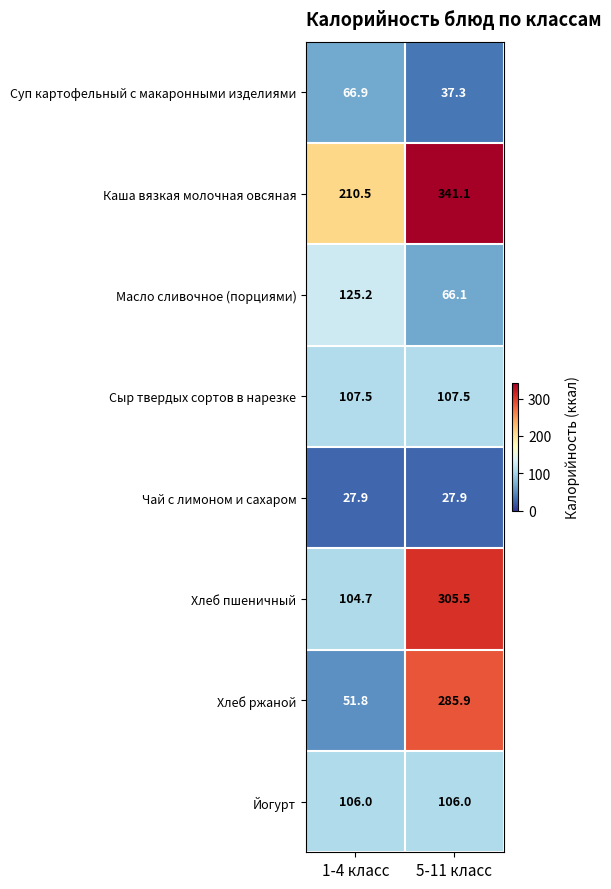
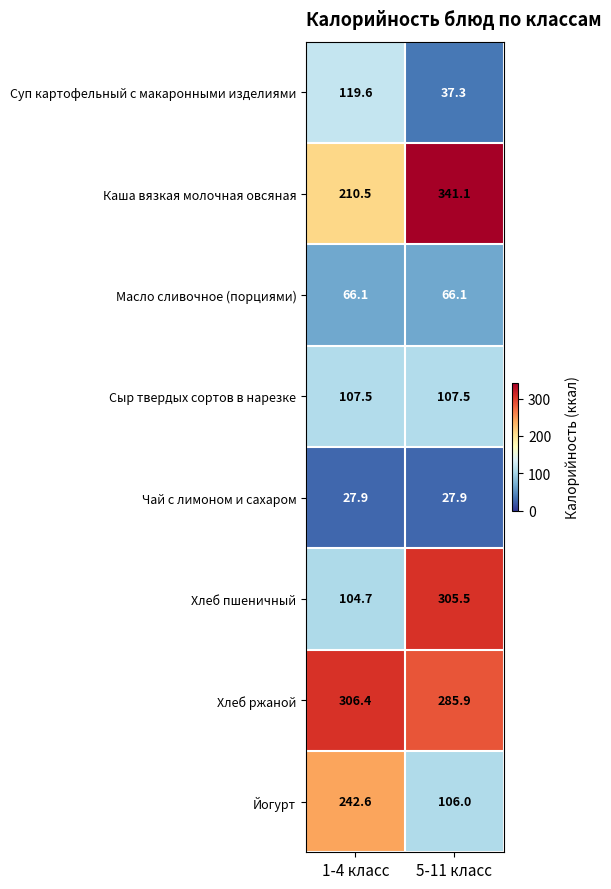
Суп картофельный с макаронными изделиями, 1-4 класс: 66.9 -> 119.6
Масло сливочное (порциями), 1-4 класс: 125.2 -> 66.1
Хлеб ржаной, 1-4 класс: 51.8 -> 306.4
Йогурт, 1-4 класс: 106.0 -> 242.6
